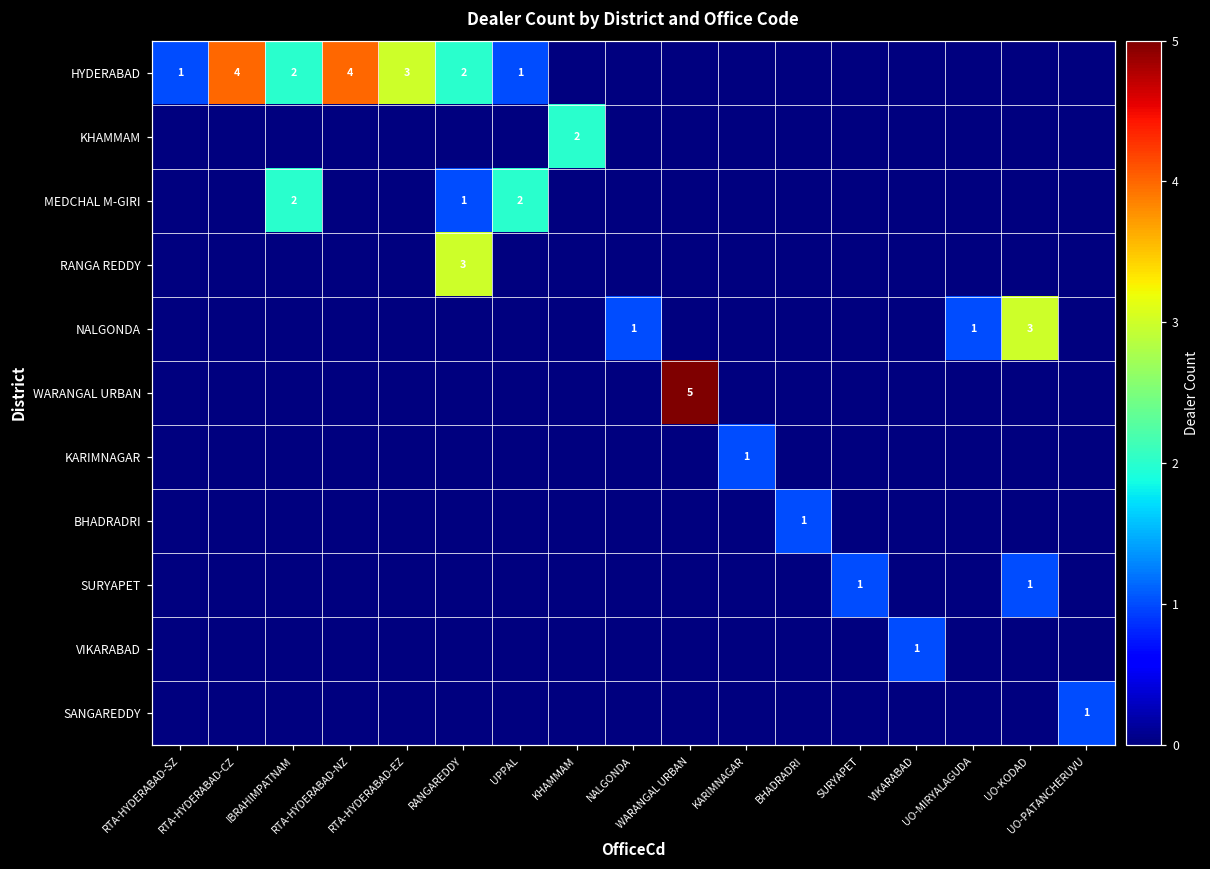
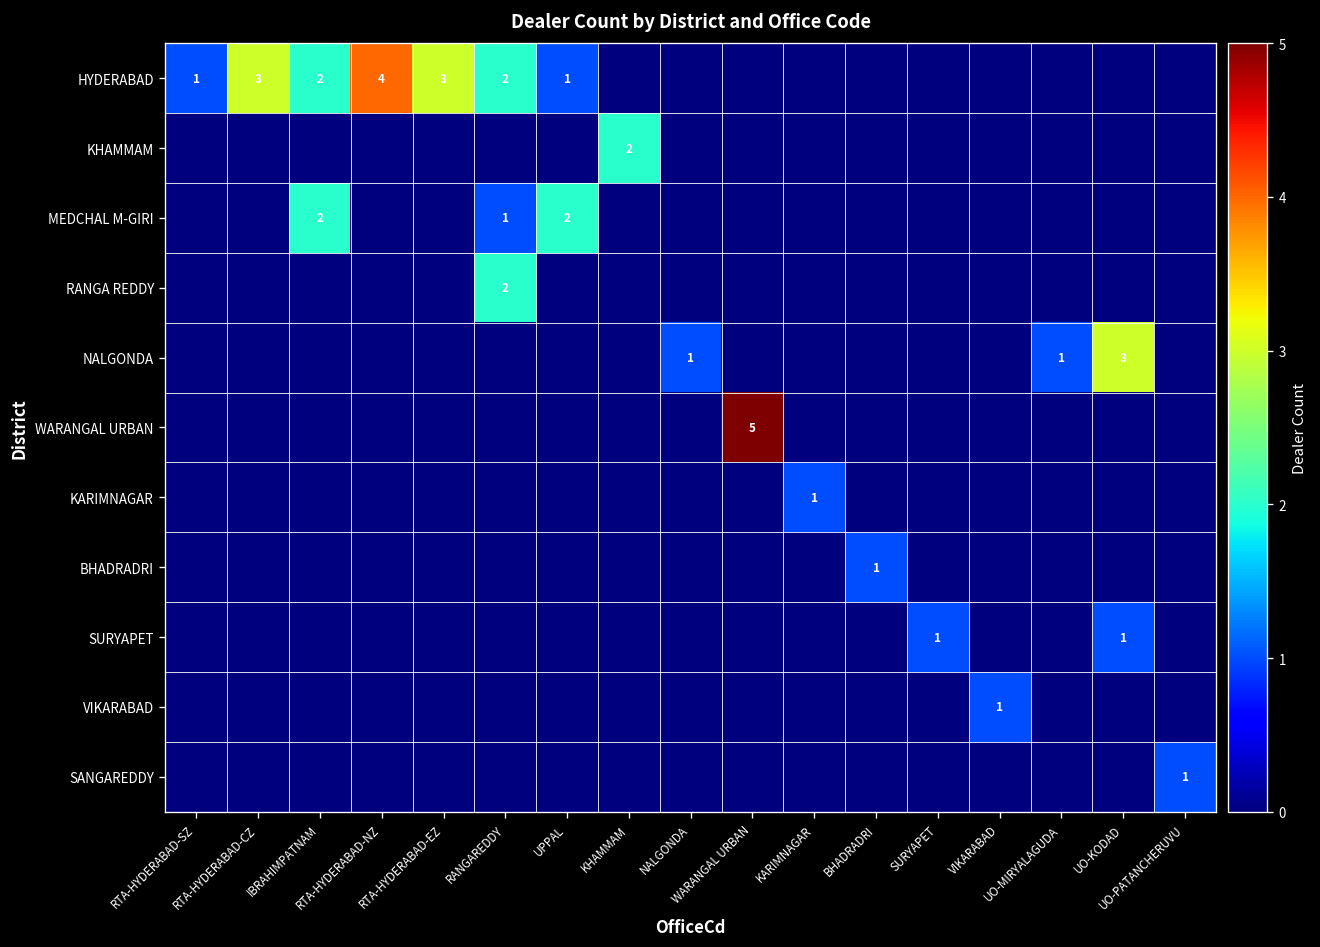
HYDERABAD, RTA-HYDERABAD-CZ: 4 -> 3
RANGA REDDY, RANGAREDDY: 3 -> 2
